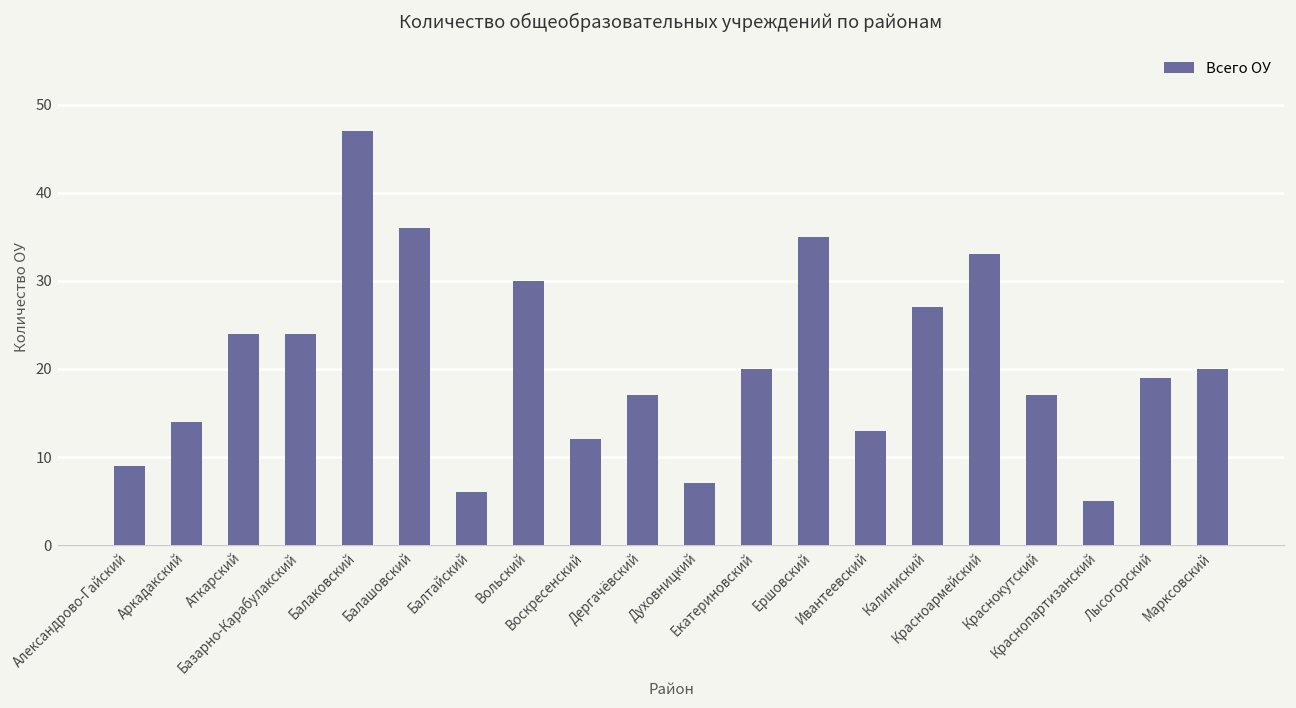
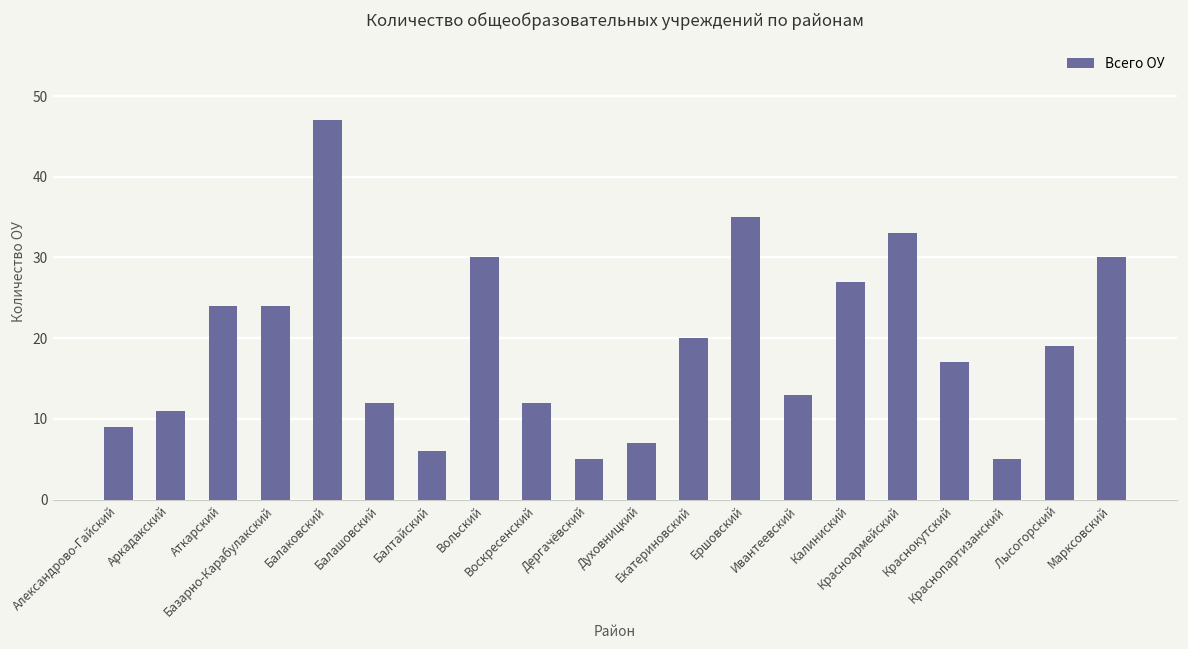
Аркадакский: 14 -> 11
Балашовский: 36 -> 12
Дергачёвский: 17 -> 5
Марксовский: 20 -> 30
